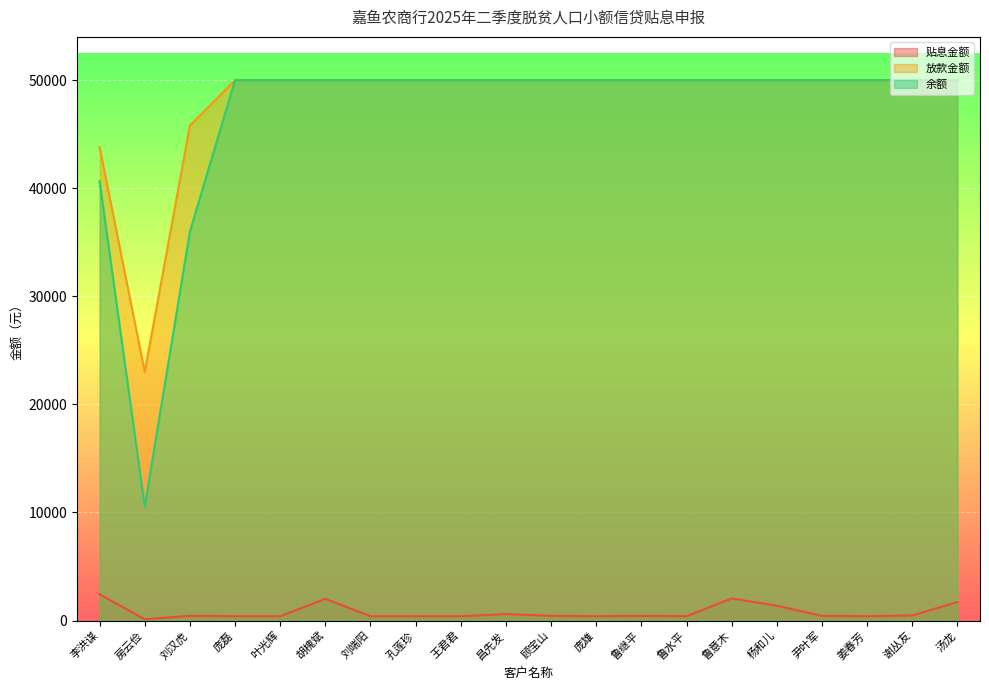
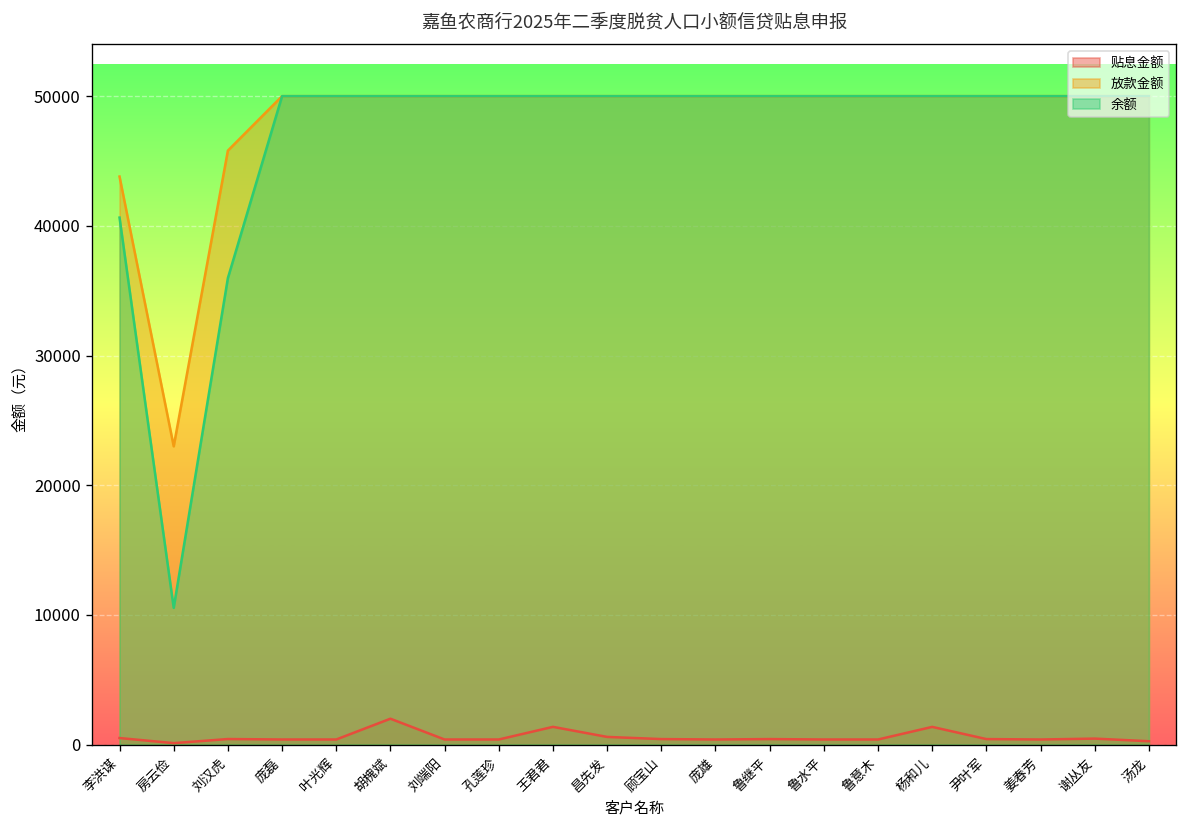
贴息金额, 李洪谋: 2400 -> 500
贴息金额, 王君君: 400 -> 1400
贴息金额, 鲁意木: 2000 -> 400
贴息金额, 汤龙: 1700 -> 300
